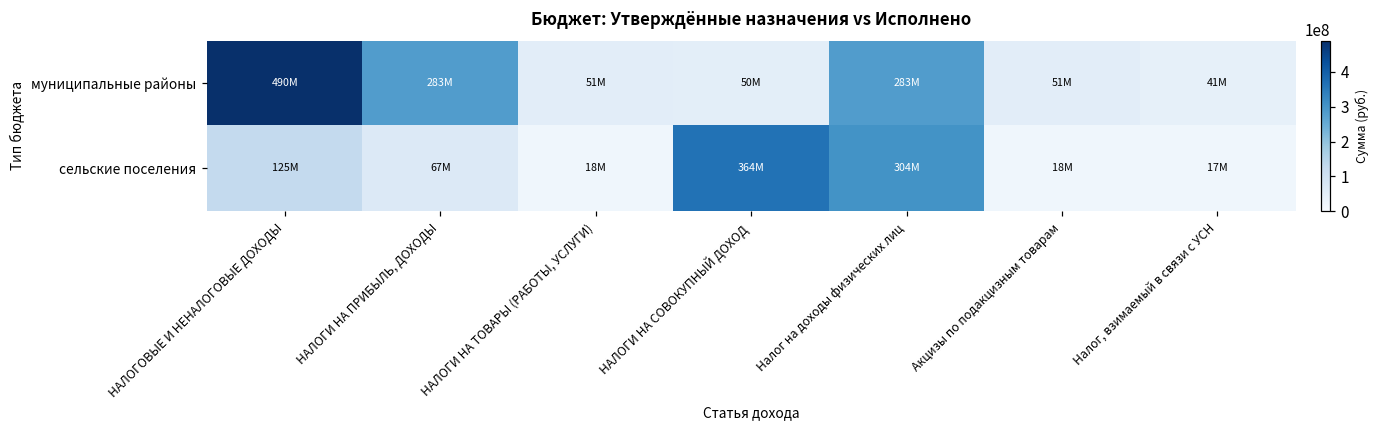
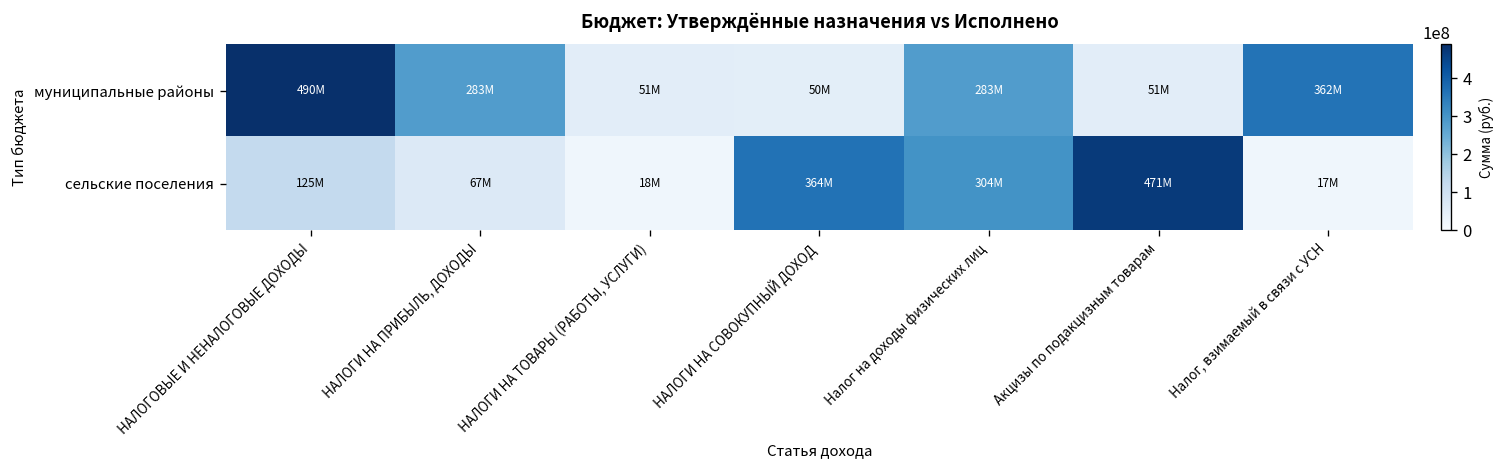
муниципальные районы, Налог, взимаемый в связи с УСН: 41M -> 362M
сельские поселения, Акцизы по подакцизным товарам: 18M -> 471M
